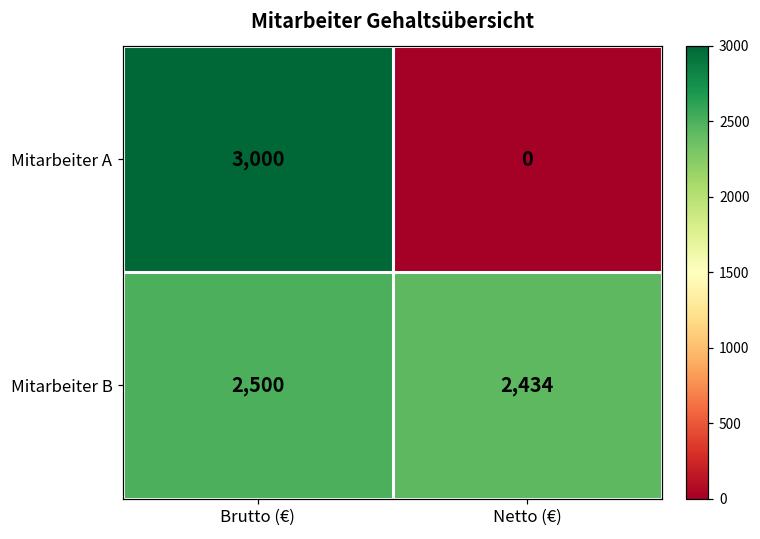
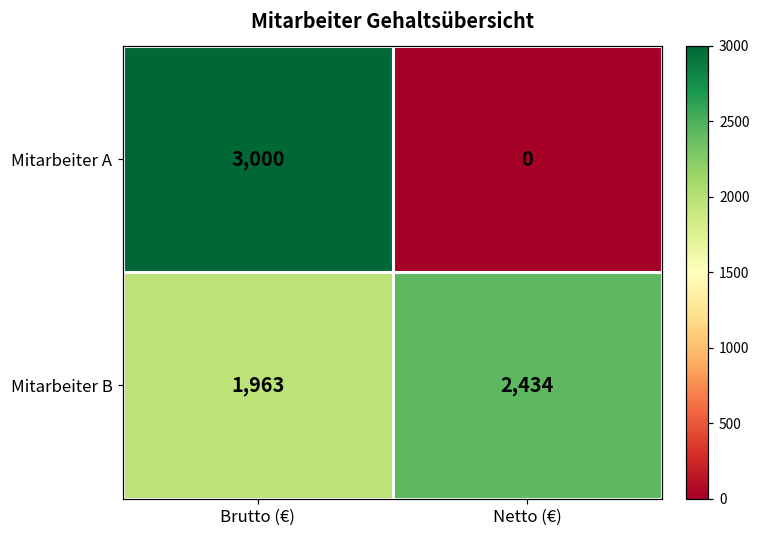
Mitarbeiter B, Brutto (€): 2,500 -> 1,963
